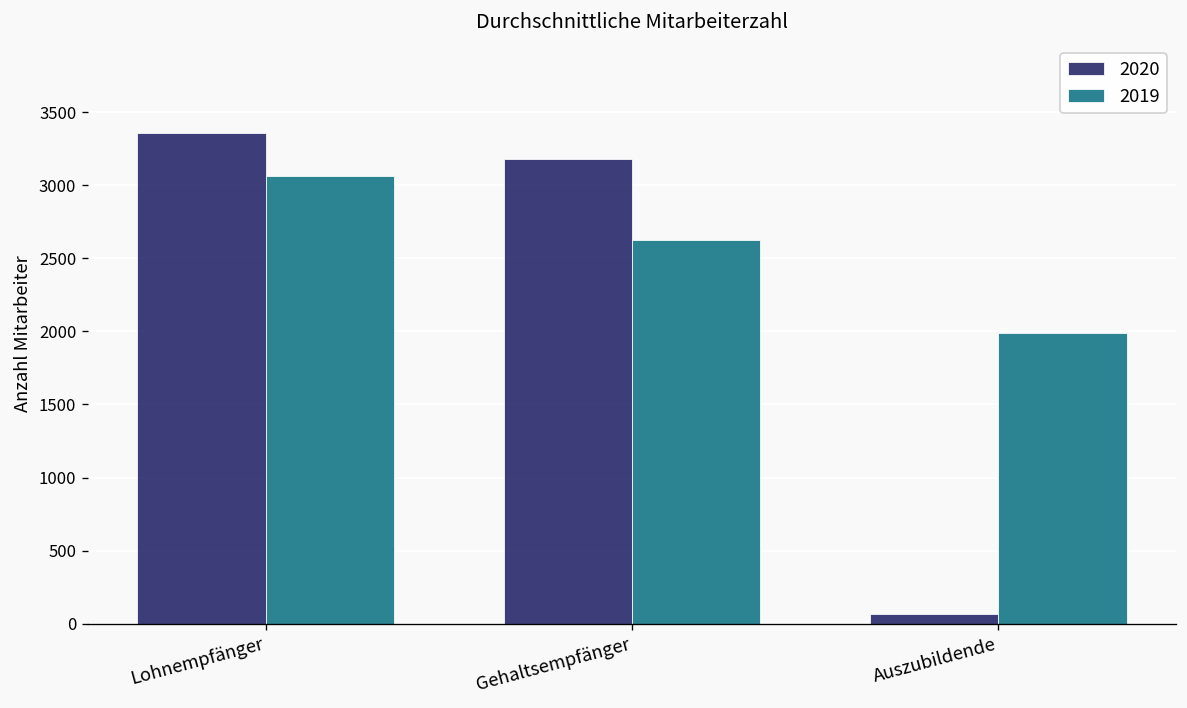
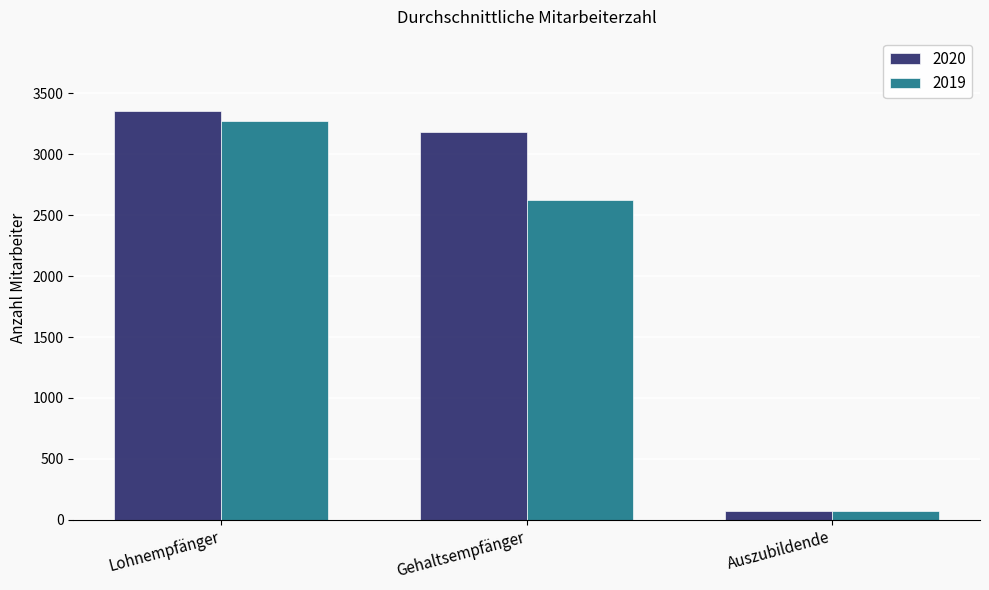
2019, Lohnempfänger: 3070 -> 3270
2019, Auszubildende: 1990 -> 70
